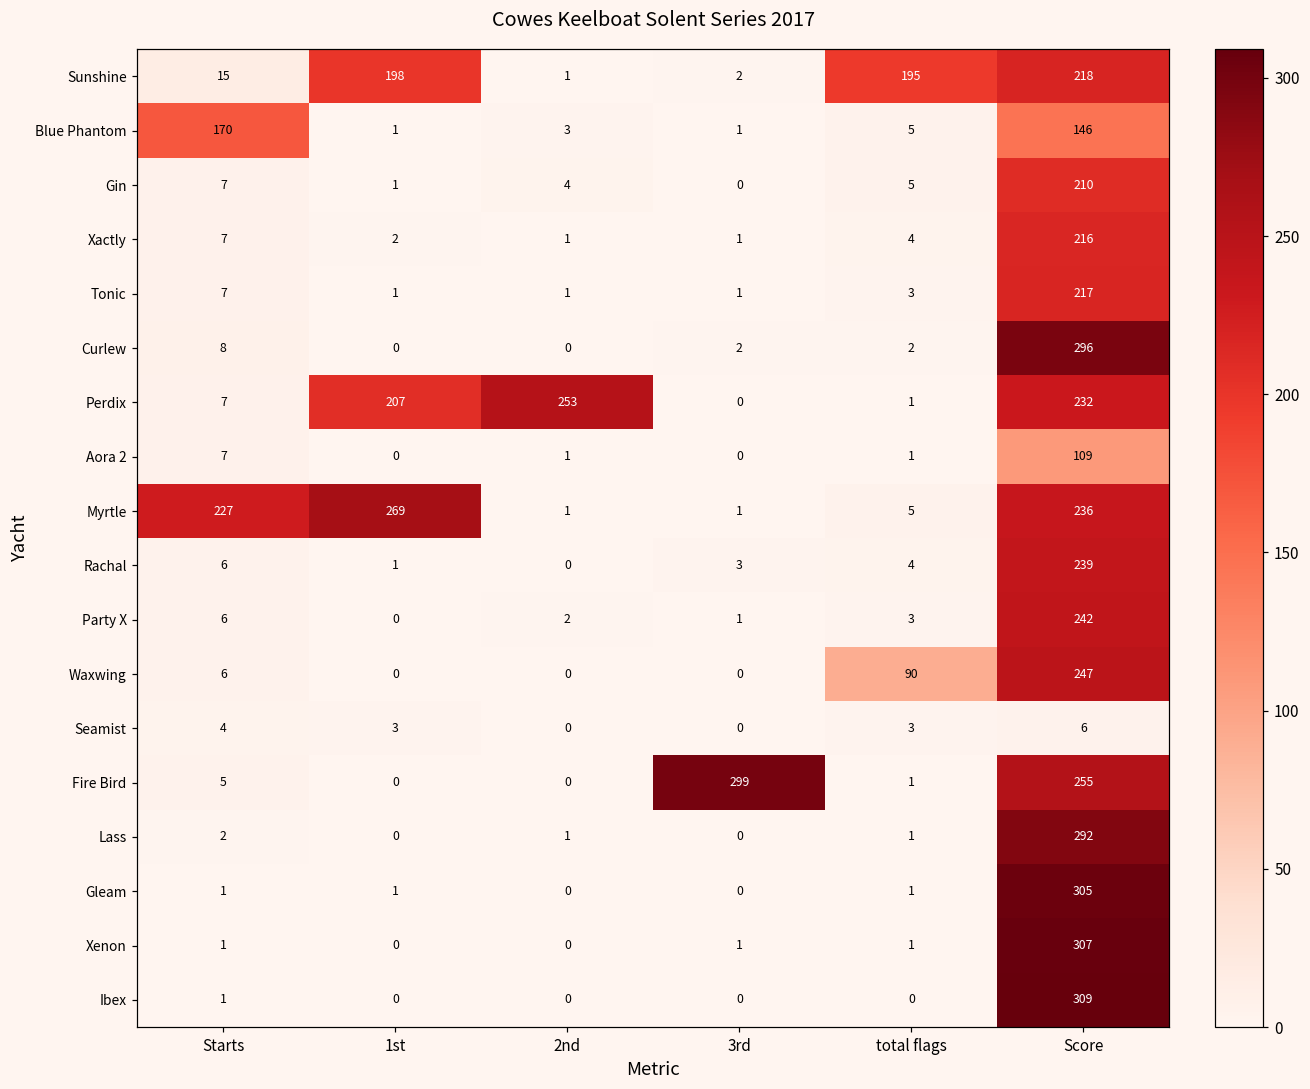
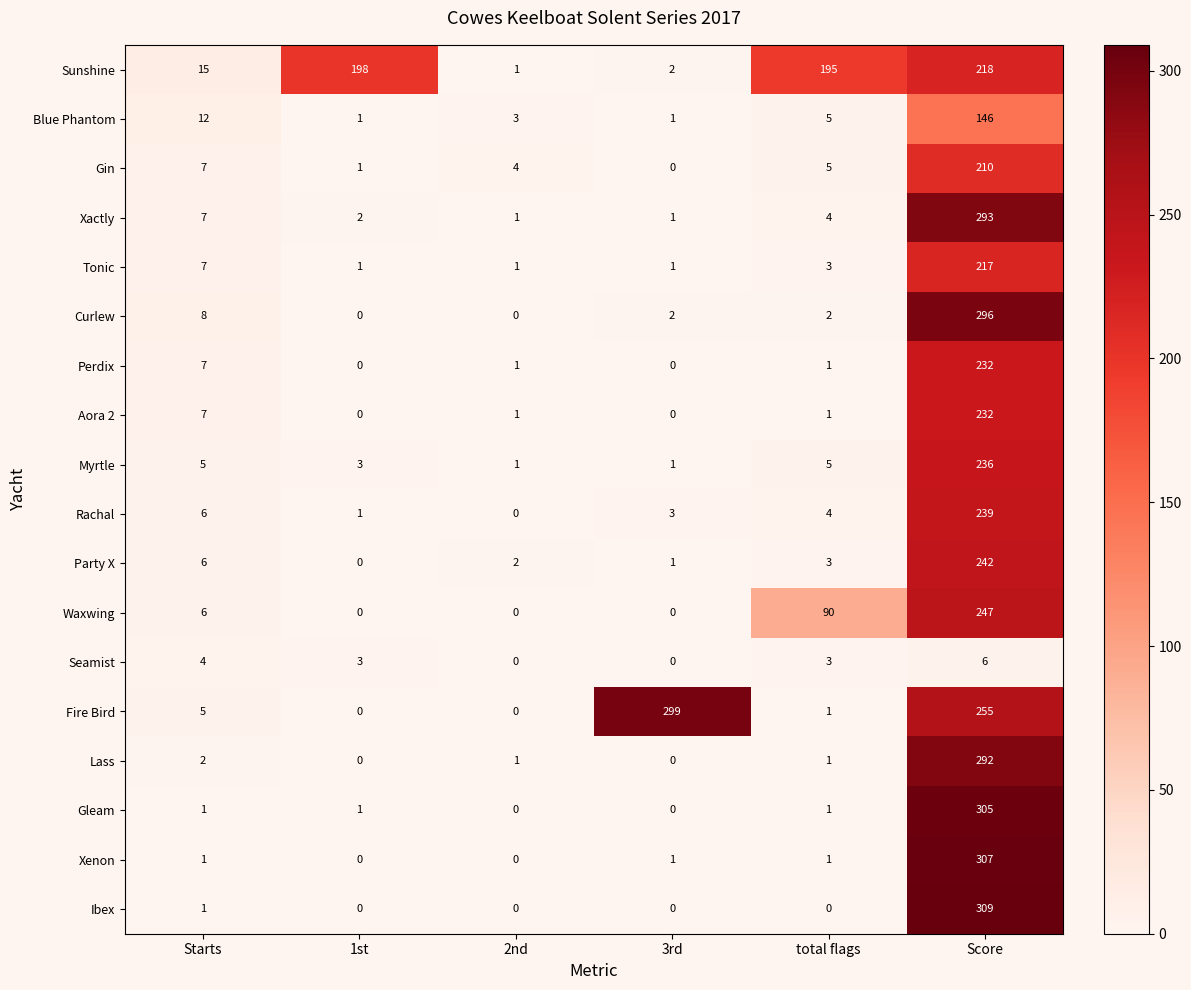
Blue Phantom, Starts: 170 -> 12
Xactly, Score: 216 -> 293
Perdix, 1st: 207 -> 0
Perdix, 2nd: 253 -> 1
Aora 2, Score: 109 -> 232
Myrtle, Starts: 227 -> 5
Myrtle, 1st: 269 -> 3
